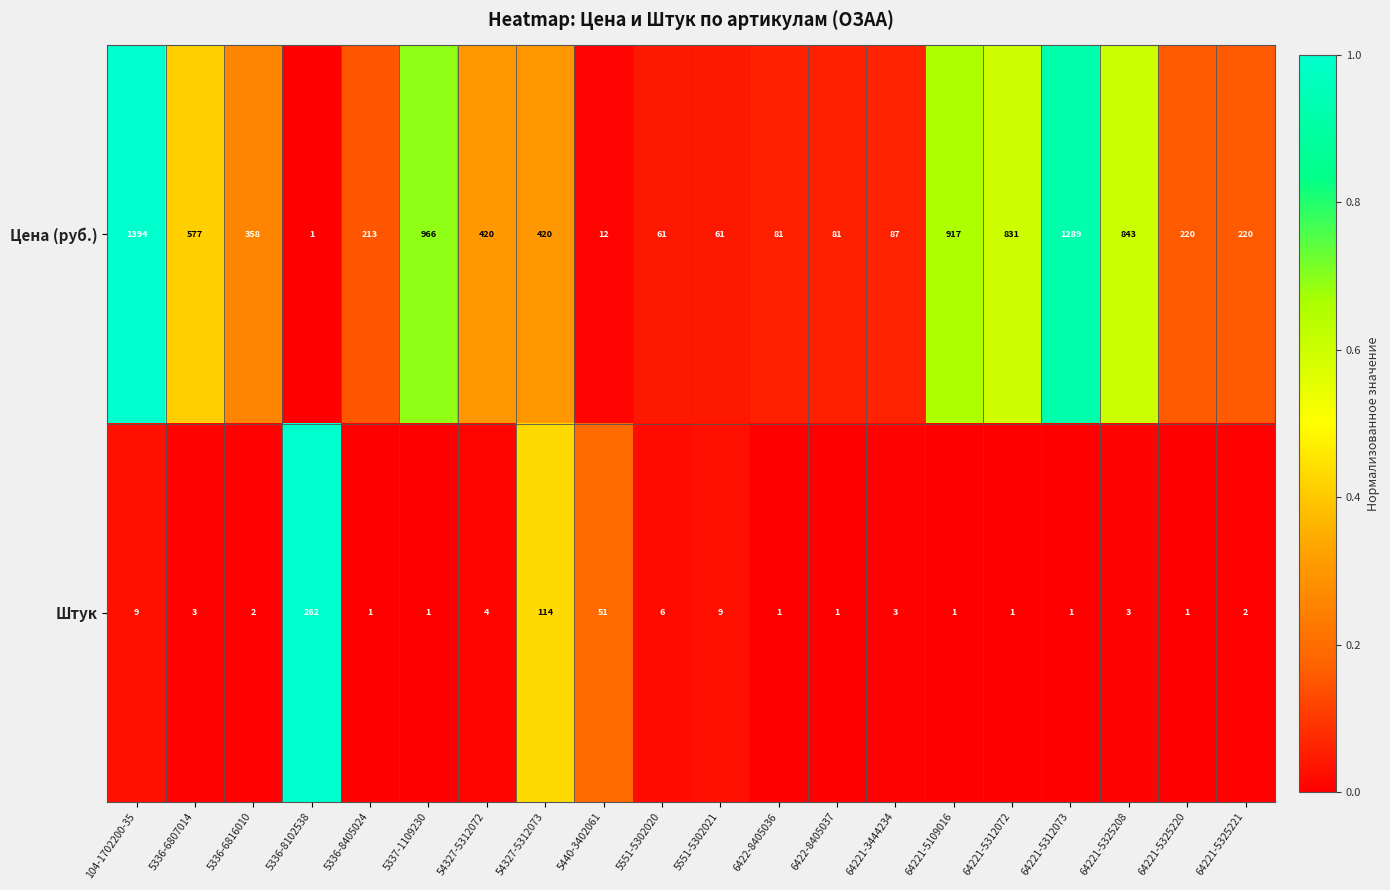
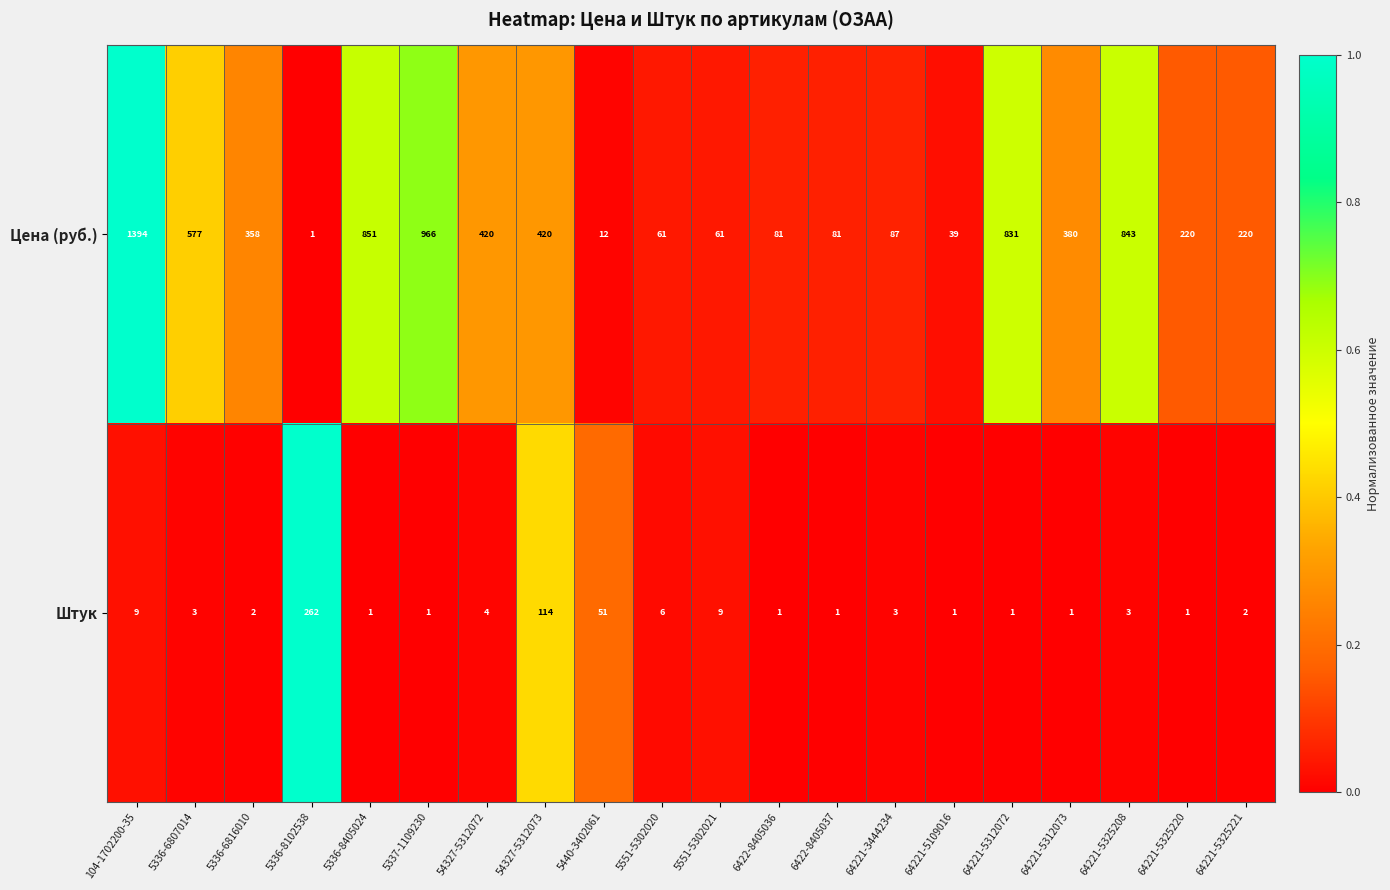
Цена (руб.), 5336-8405024: 213 -> 851
Цена (руб.), 64221-5109016: 917 -> 39
Цена (руб.), 64221-5312073: 1289 -> 380
